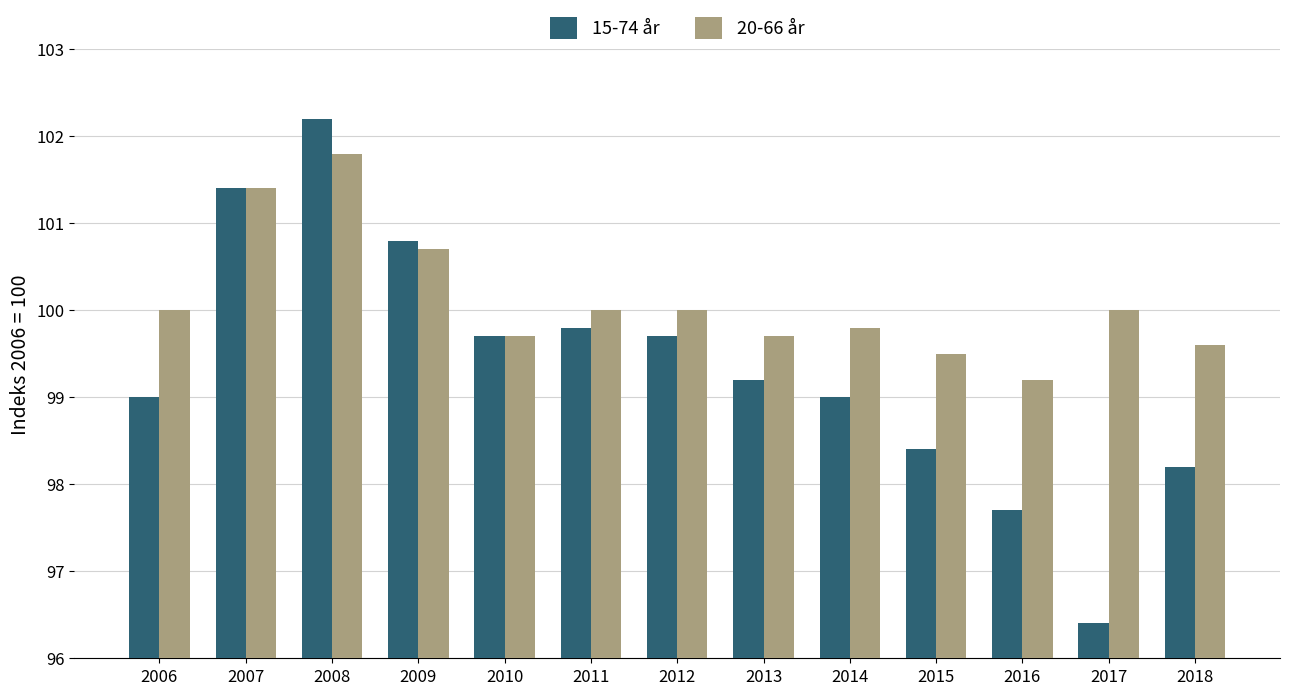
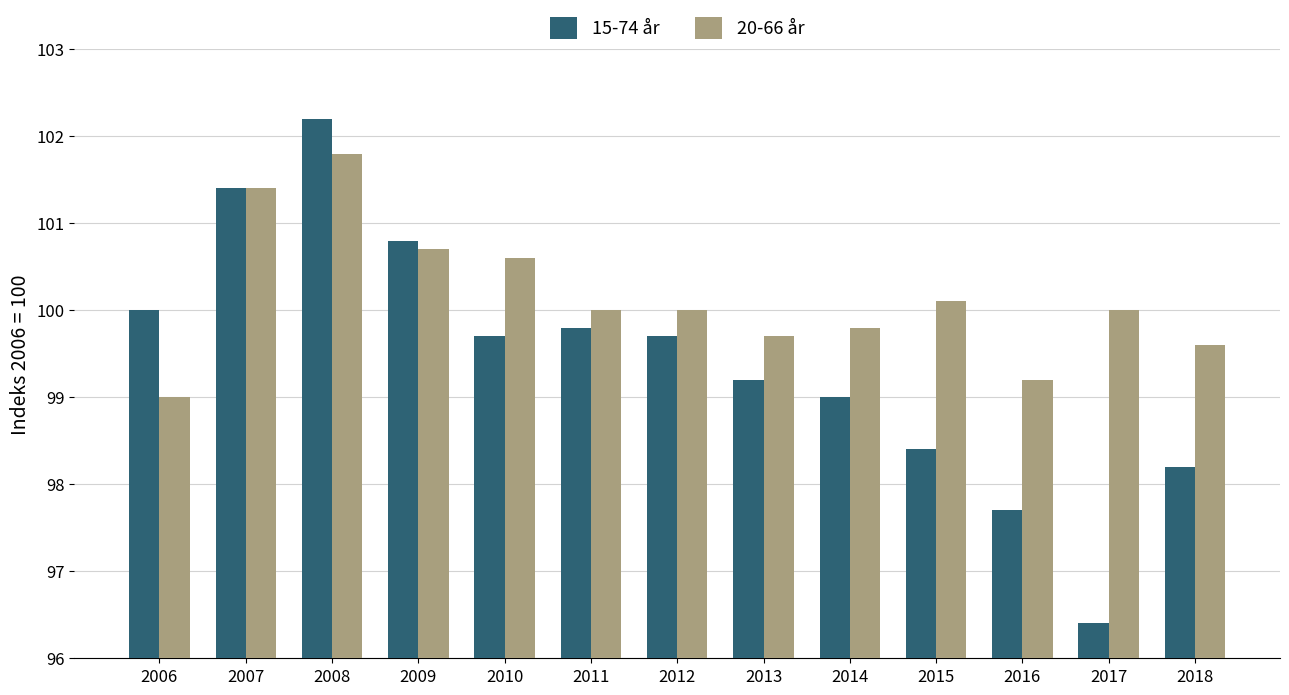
15-74 år, 2006: 99 -> 100
20-66 år, 2006: 100 -> 99
20-66 år, 2010: 99.7 -> 100.6
20-66 år, 2015: 99.5 -> 100.1
